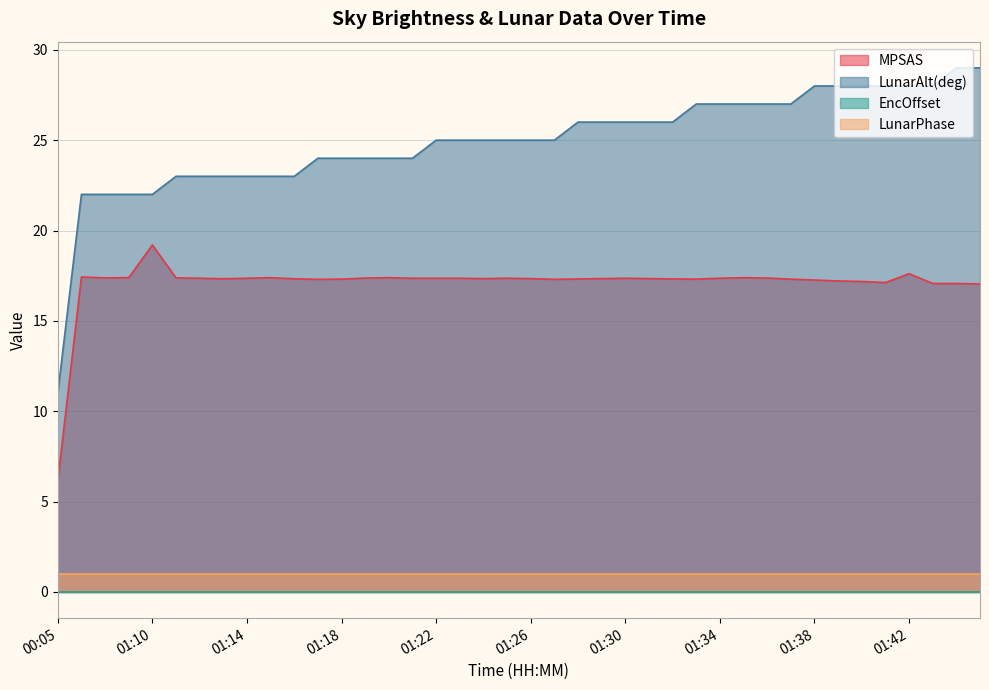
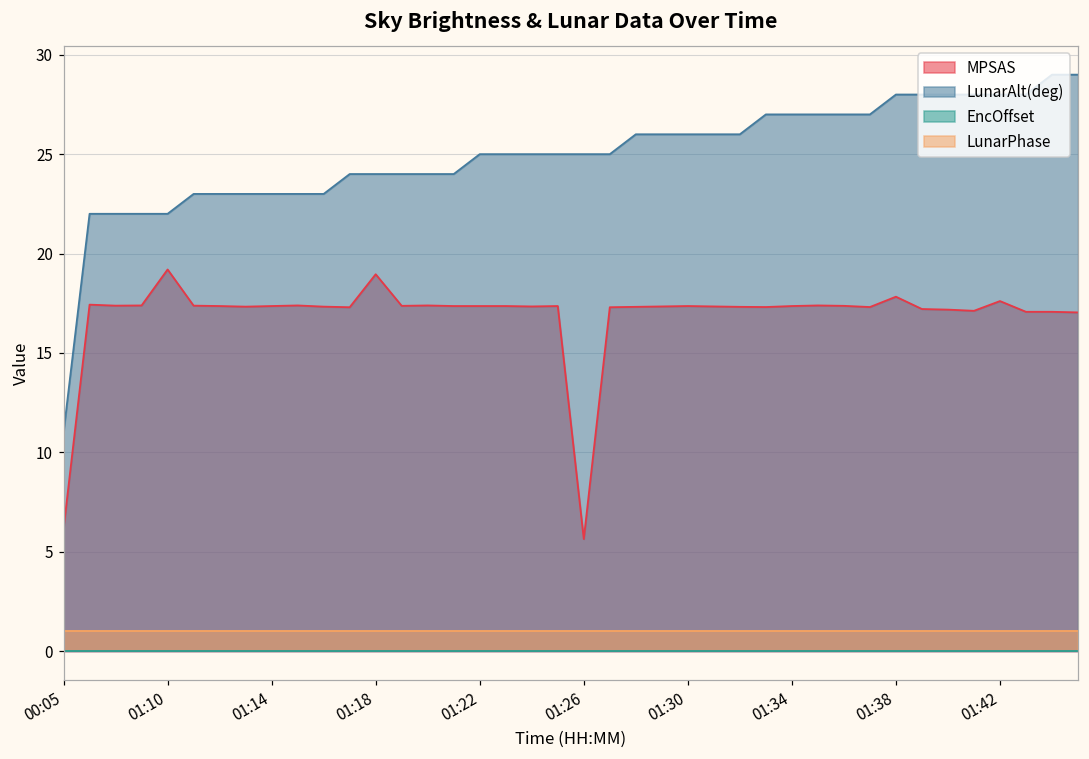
MPSAS, 01:18: 17.3 -> 19.0
MPSAS, 01:26: 17.3 -> 5.6
MPSAS, 01:38: 17.3 -> 17.8
